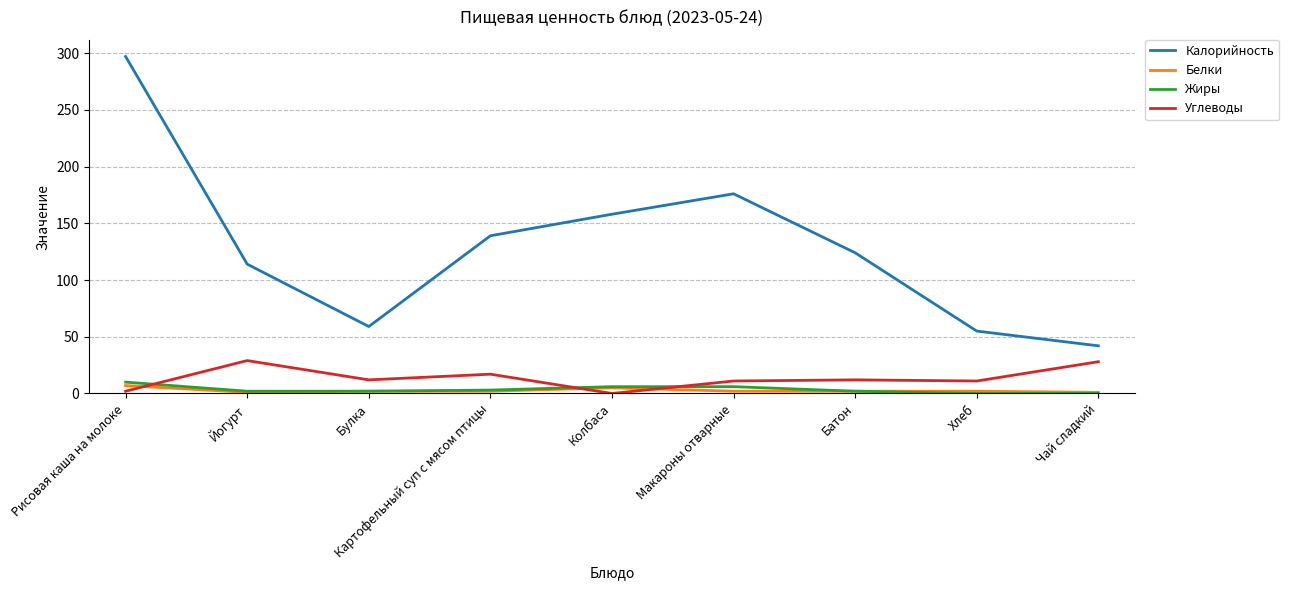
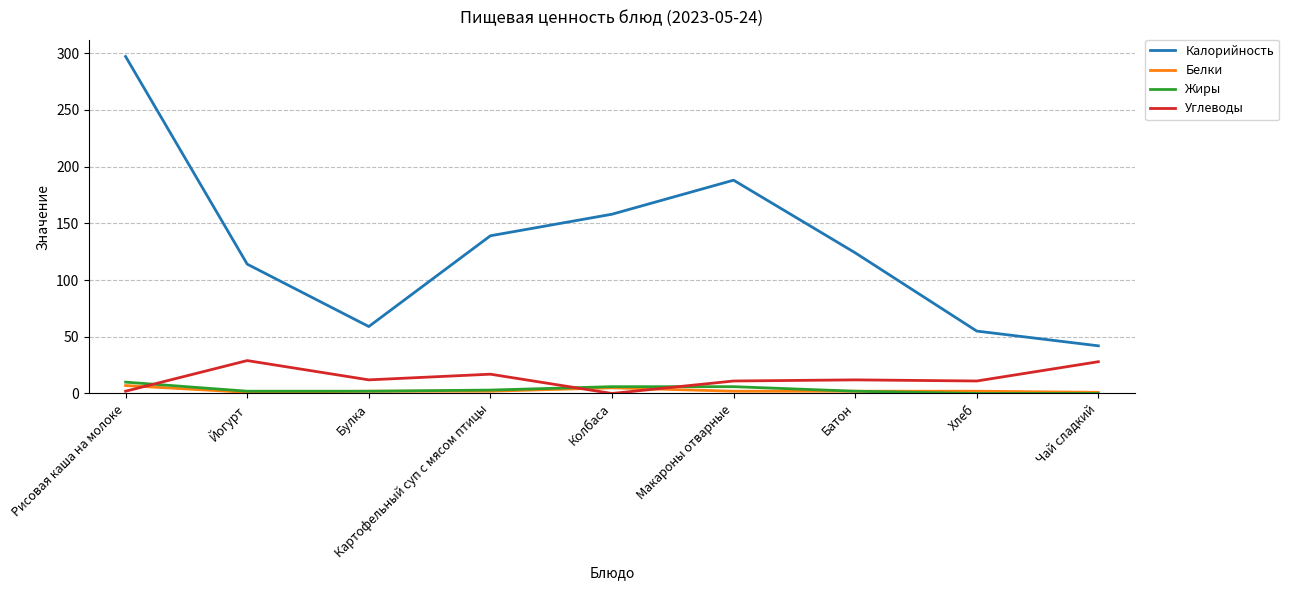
Калорийность, Макароны отварные: 176 -> 188
